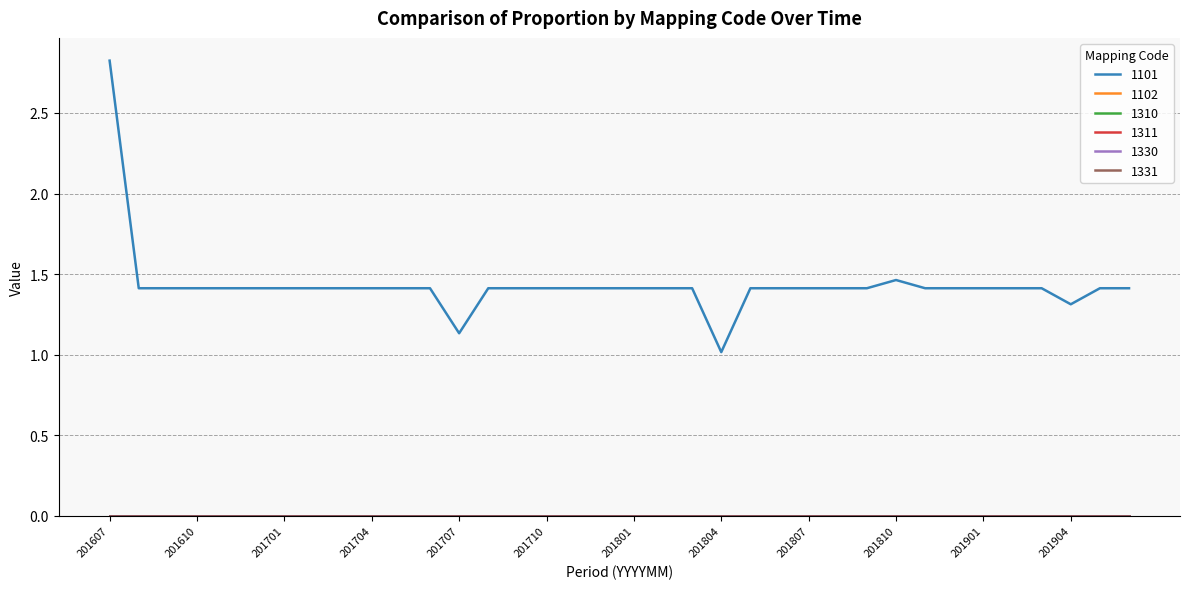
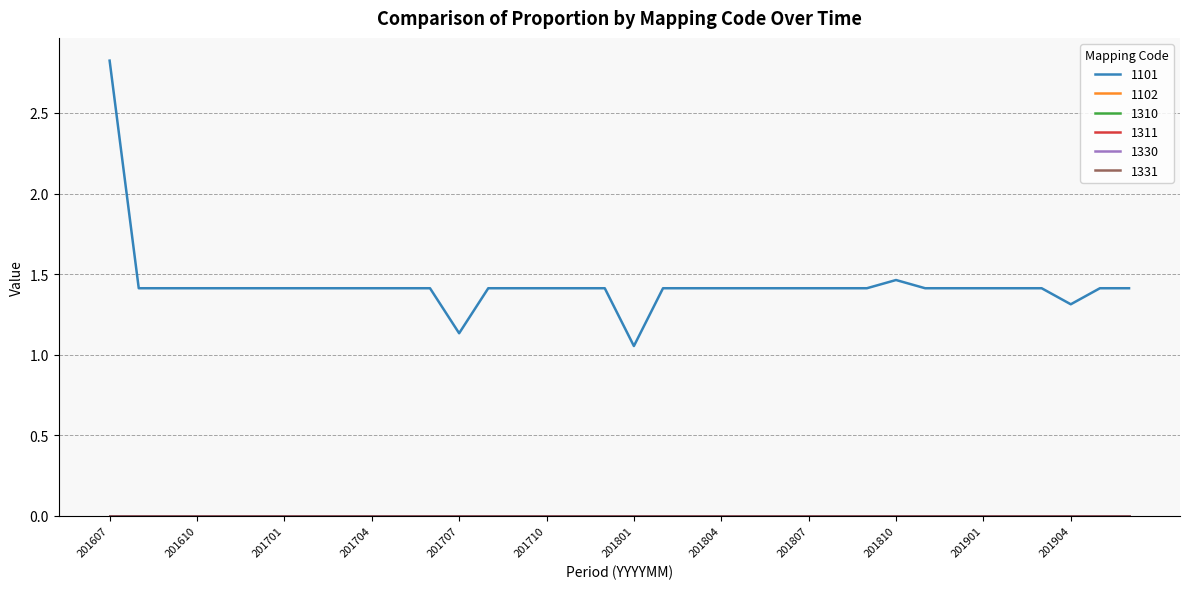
1101, 201801: 1.41 -> 1.05
1101, 201804: 1.02 -> 1.41
